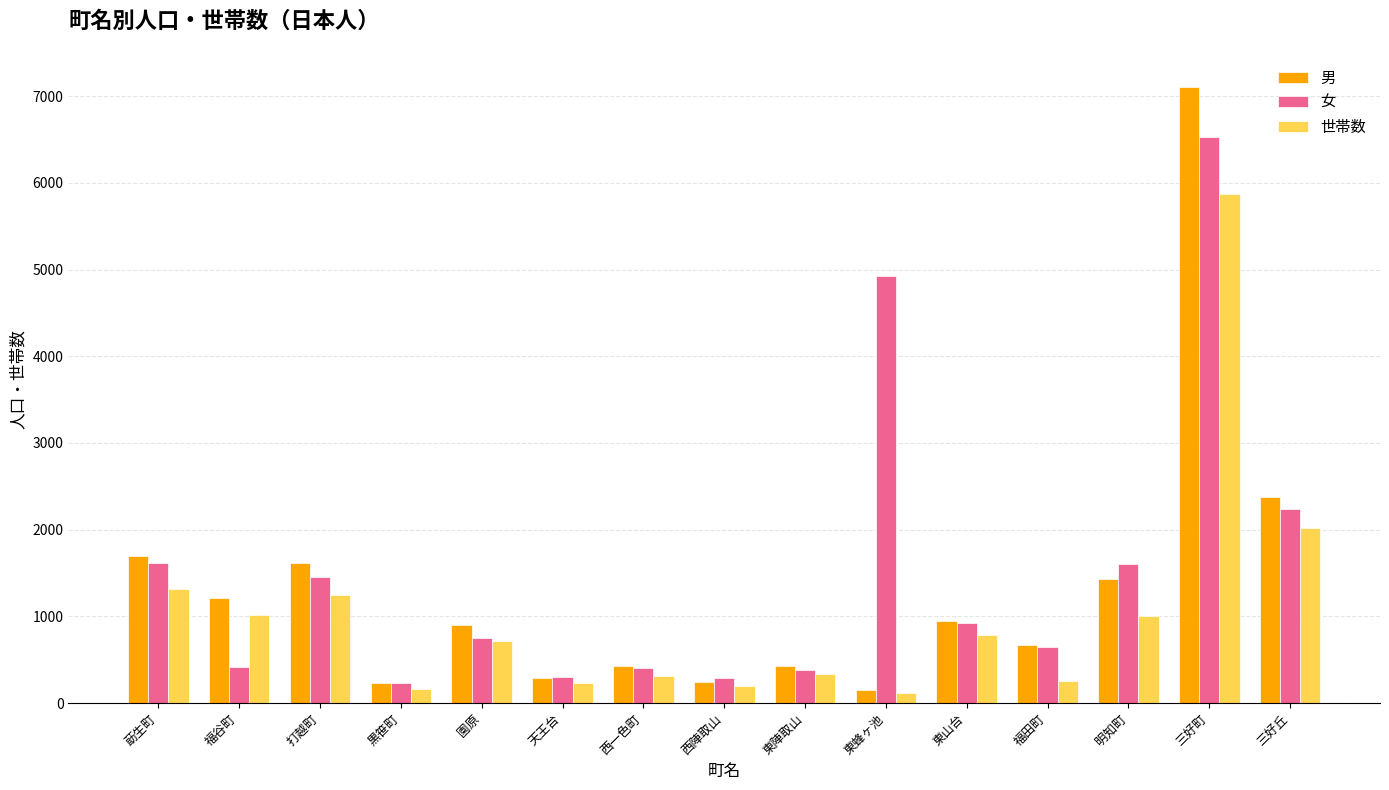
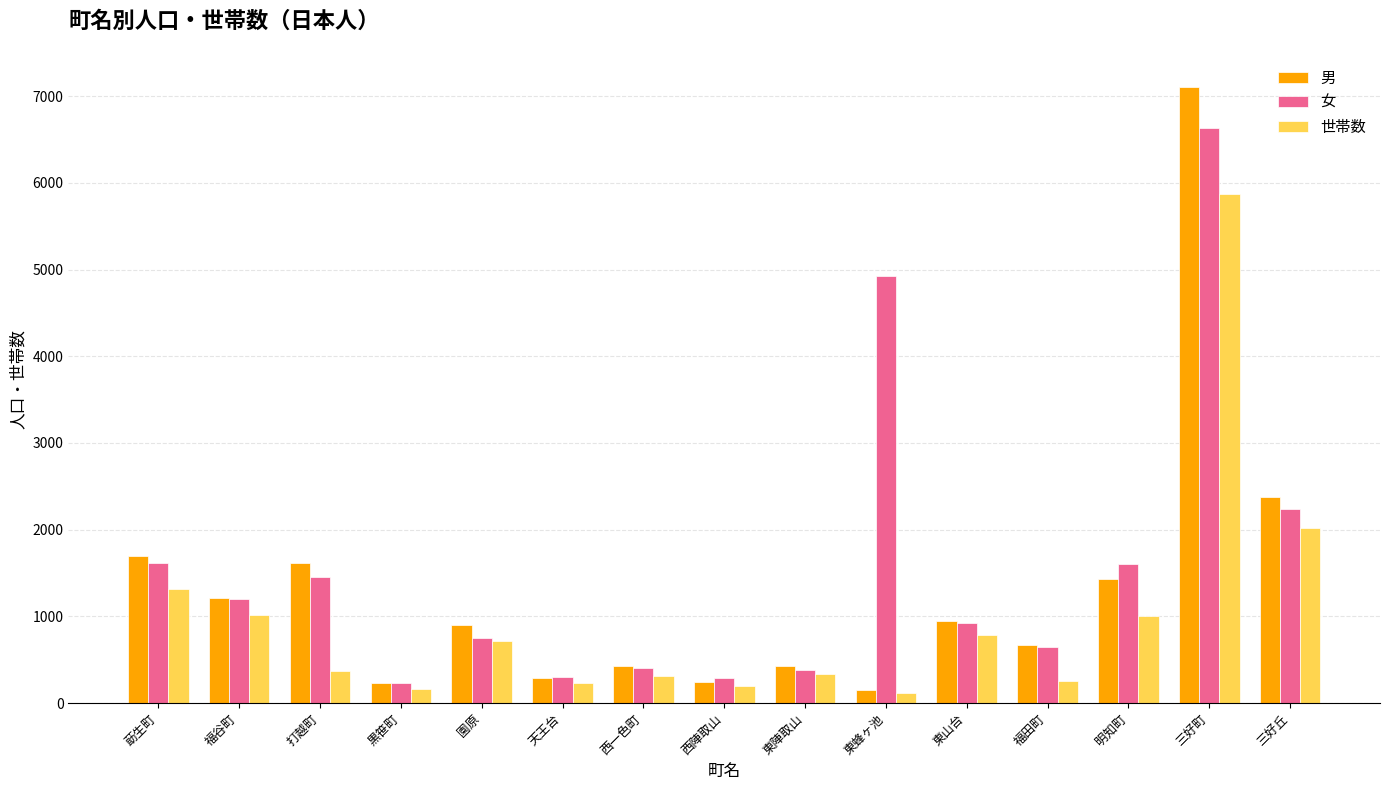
女, 福谷町: 400 -> 1200
世帯数, 打越町: 1300 -> 400
女, 三好町: 6500 -> 6600
